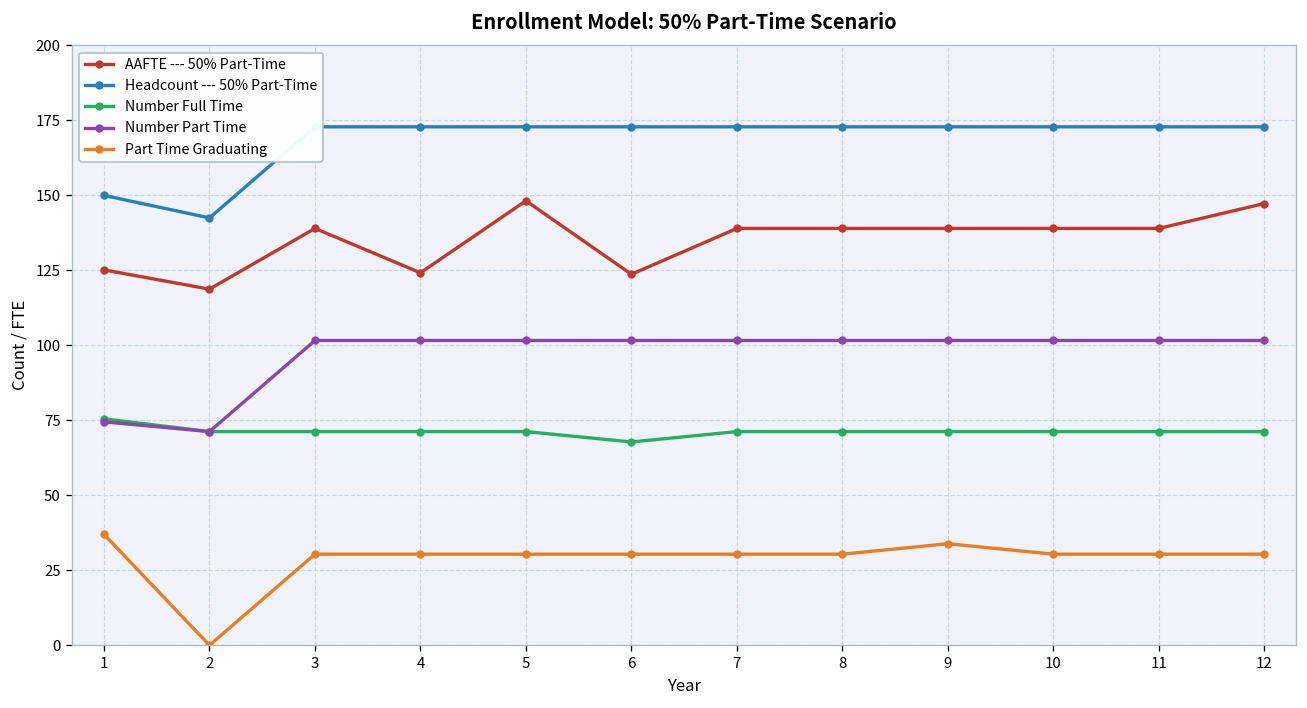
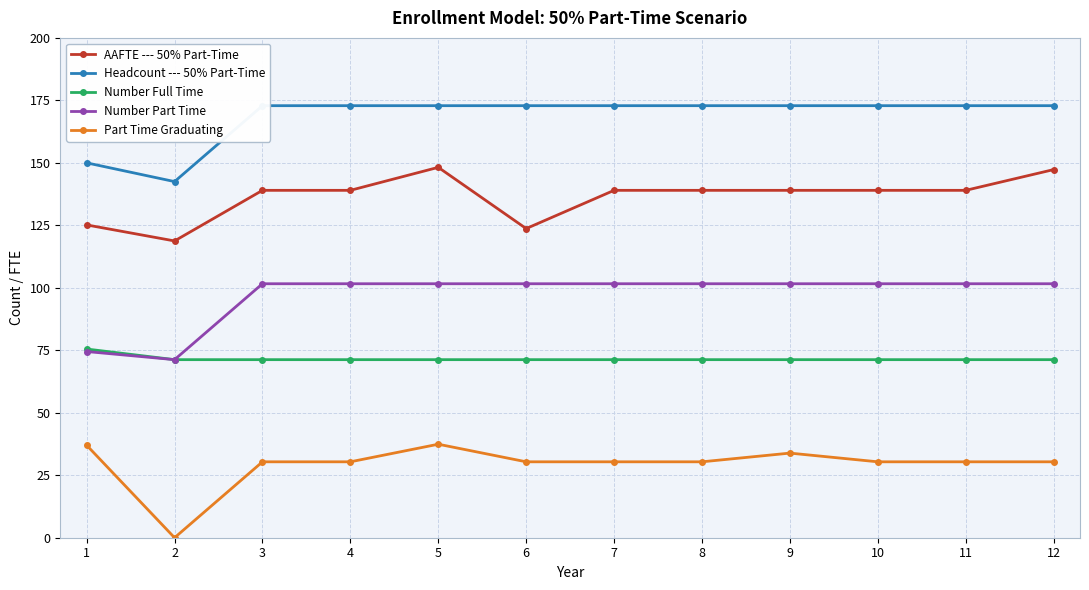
AAFTE --- 50% Part-Time, 4: 124 -> 139
Part Time Graduating, 5: 30 -> 37
Number Full Time, 6: 68 -> 71
